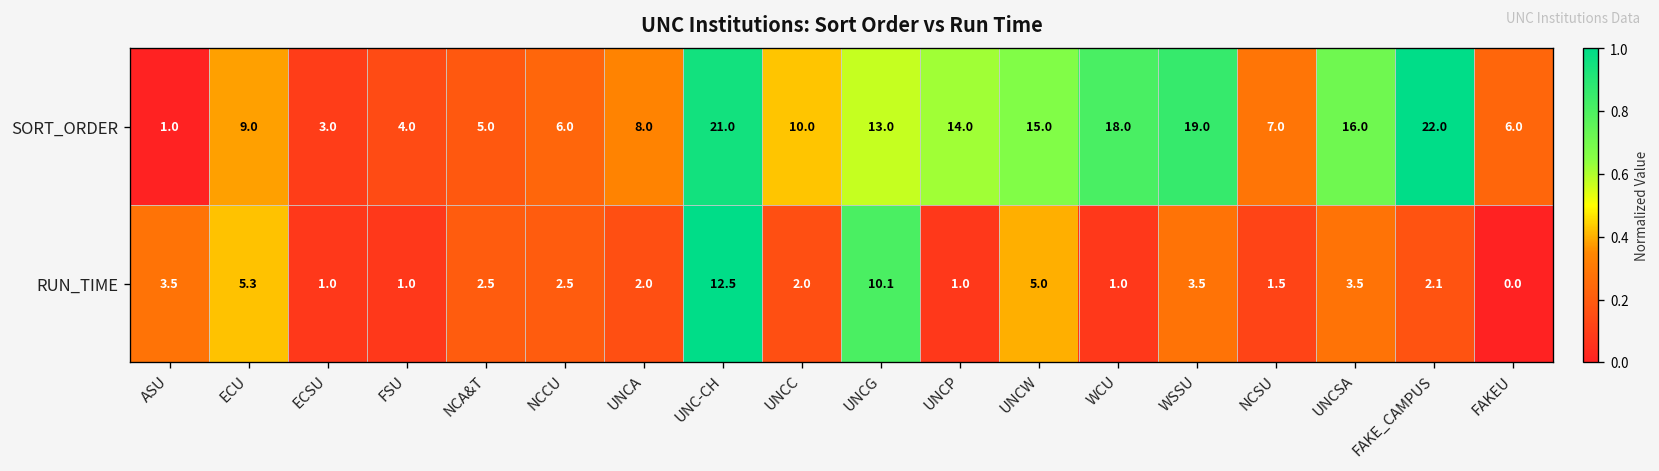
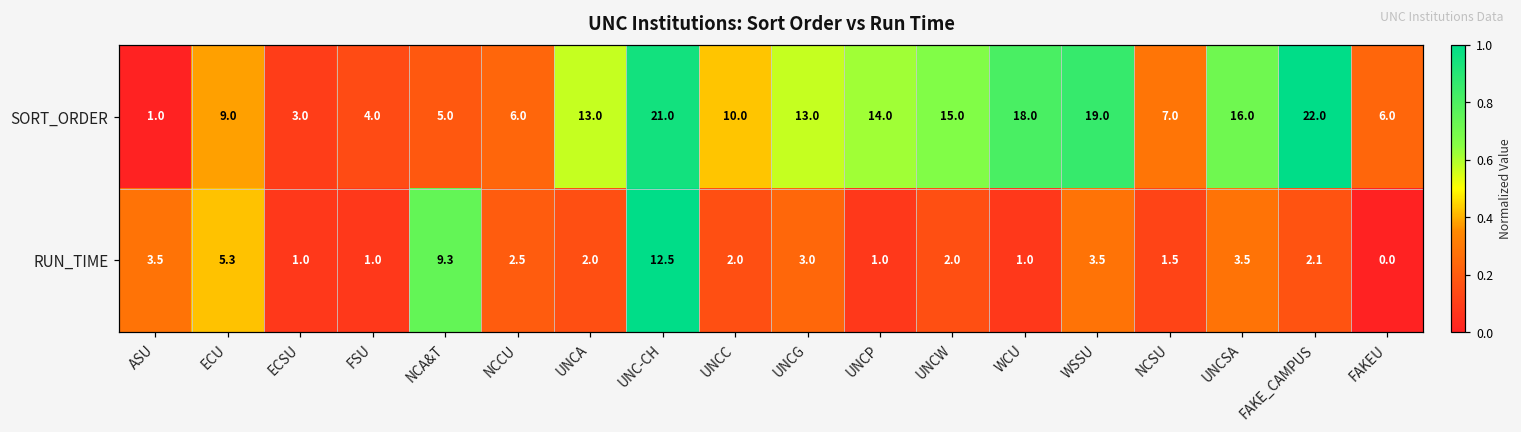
SORT_ORDER, UNCA: 8.0 -> 13.0
RUN_TIME, NCA&T: 2.5 -> 9.3
RUN_TIME, UNCG: 10.1 -> 3.0
RUN_TIME, UNCW: 5.0 -> 2.0
